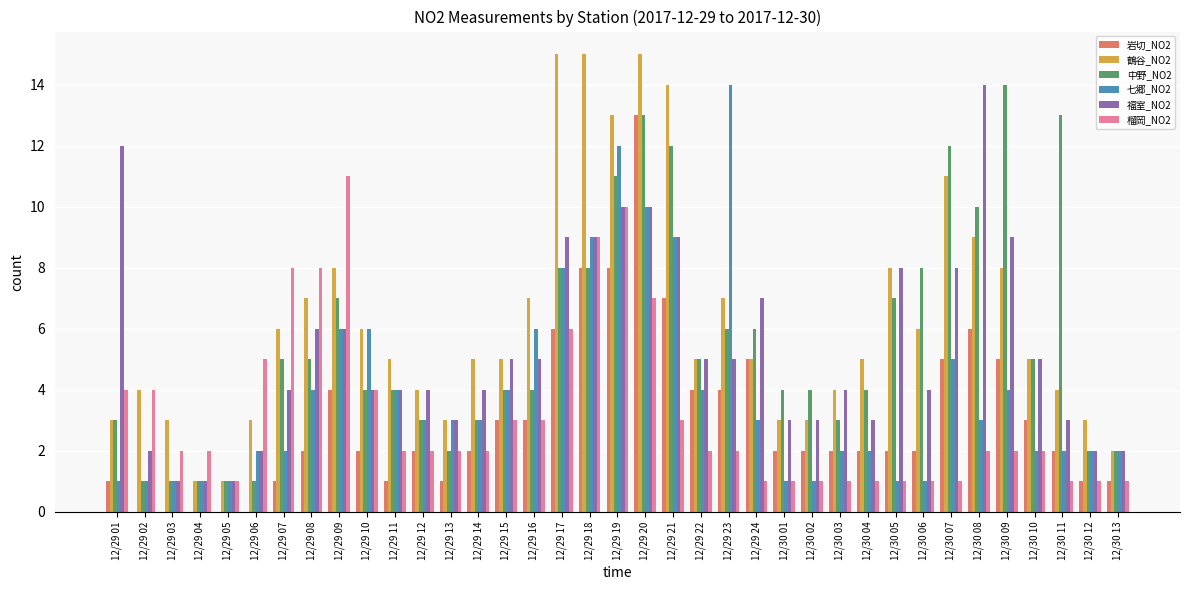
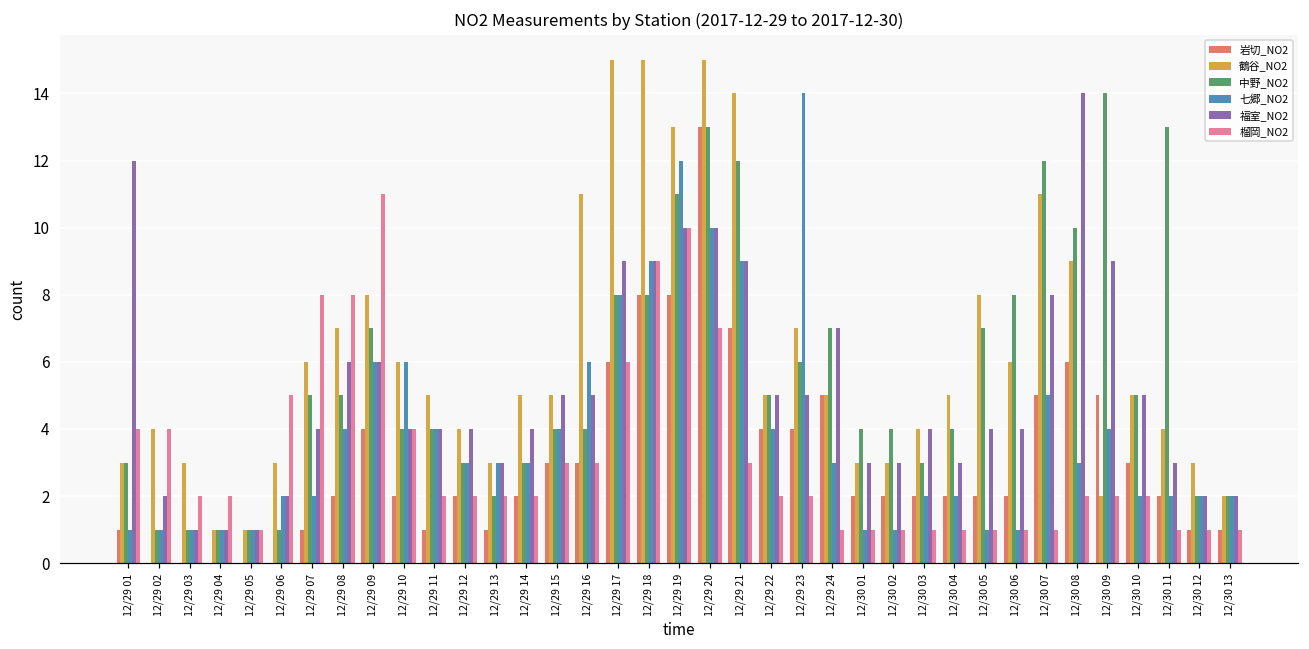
鶴谷_NO2, 12/29 16: 7 -> 11
中野_NO2, 12/29 24: 6 -> 7
福室_NO2, 12/30 05: 8 -> 4
鶴谷_NO2, 12/30 09: 8 -> 2
